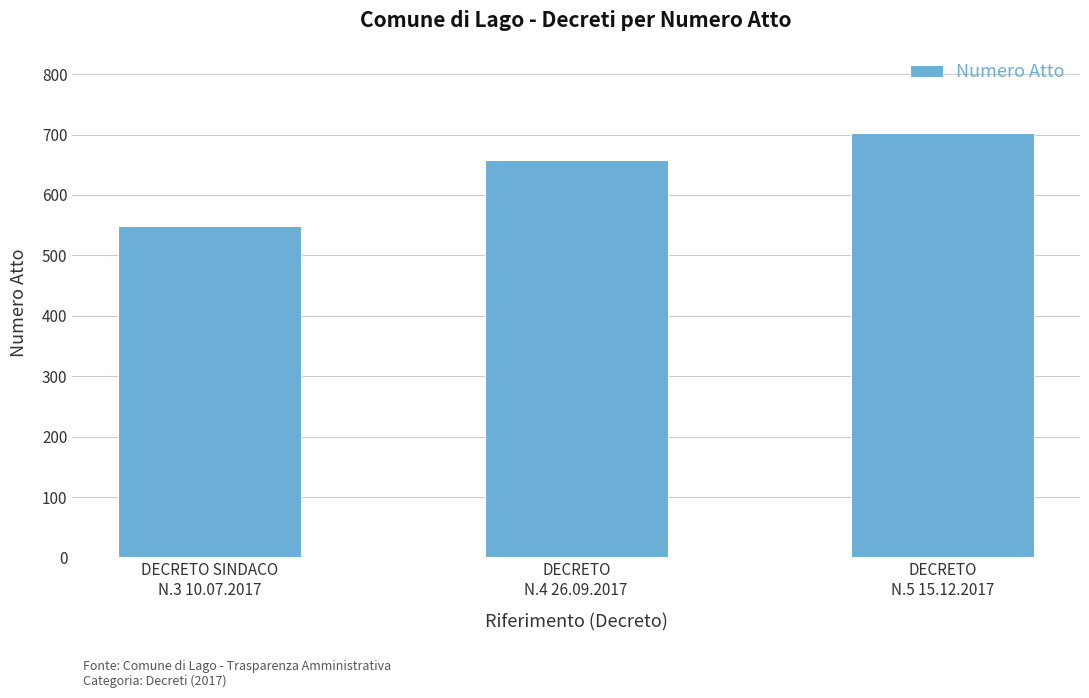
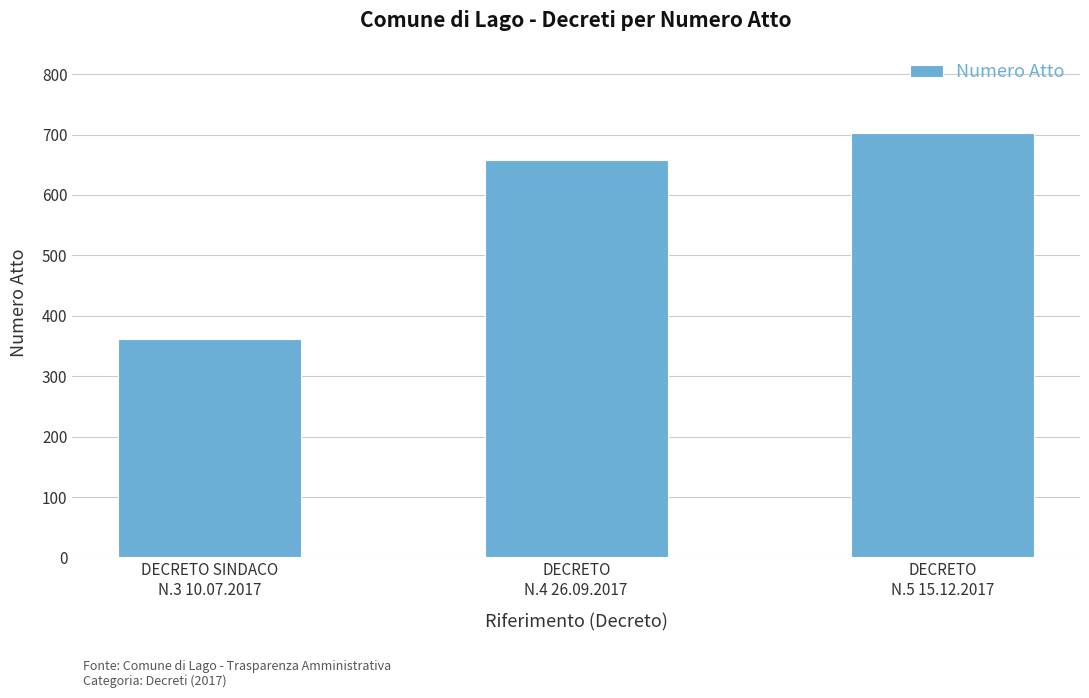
DECRETO SINDACO N.3 10.07.2017: 550 -> 360
